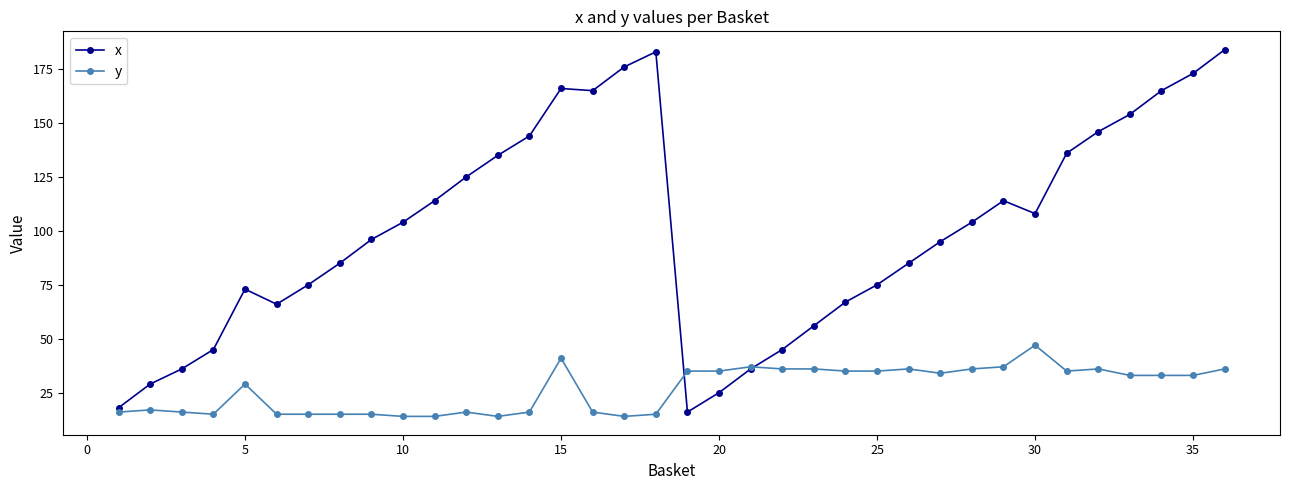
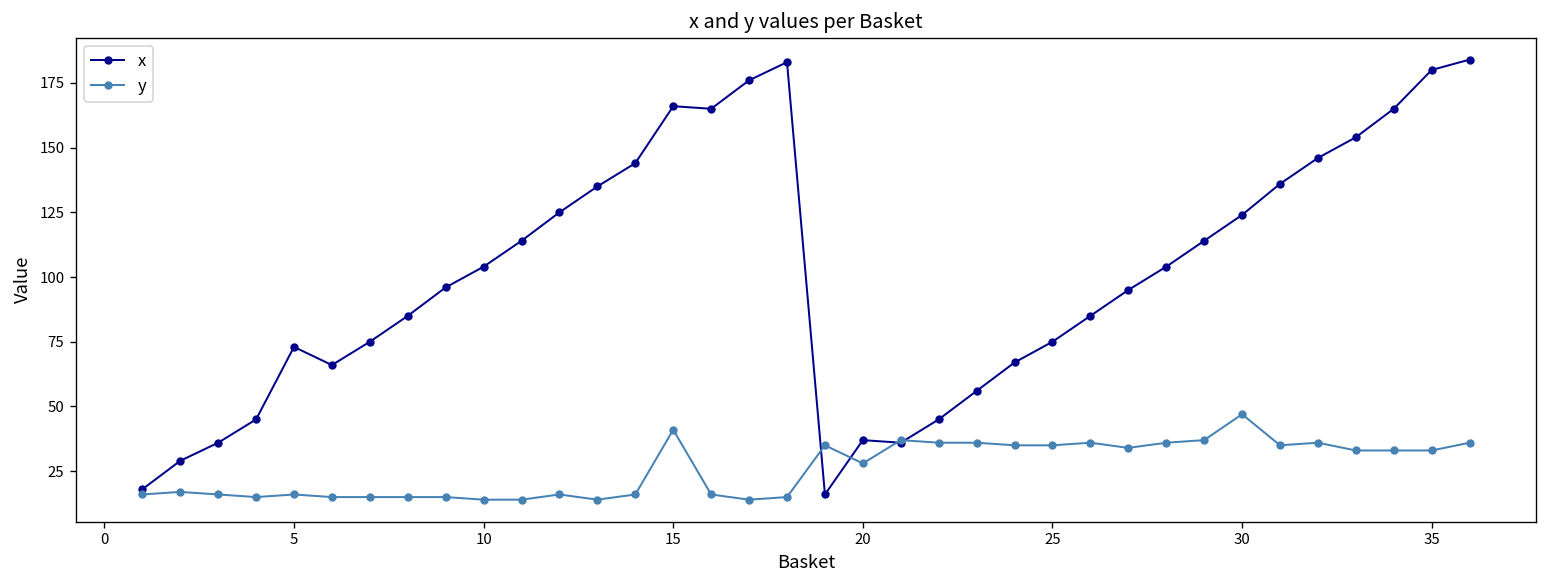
y, 5: 29 -> 16
x, 20: 25 -> 37
y, 20: 35 -> 28
x, 30: 108 -> 124
x, 35: 173 -> 180
